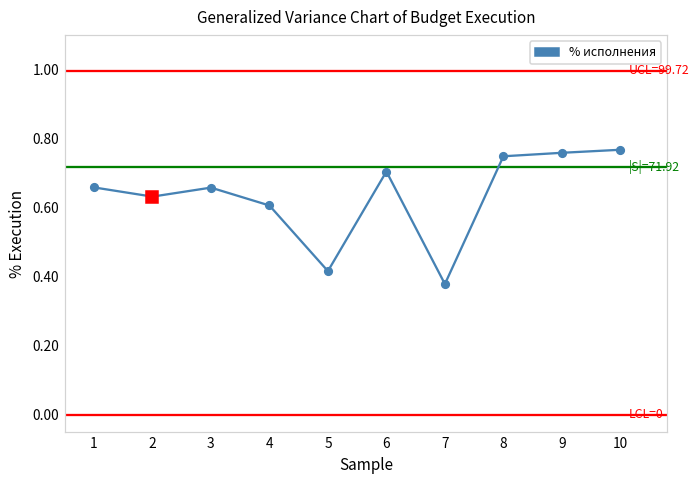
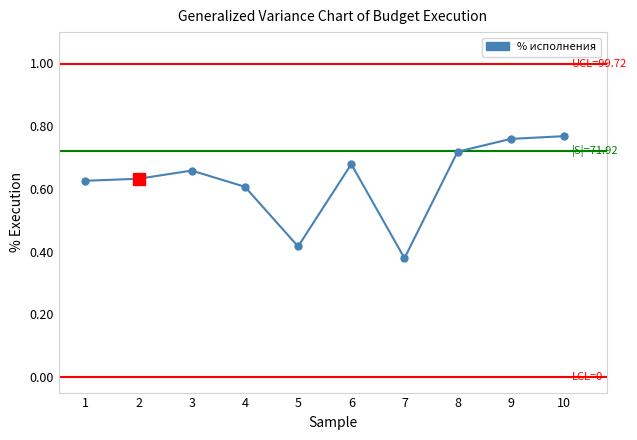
% исполнения, 1: 0.66 -> 0.63
% исполнения, 6: 0.71 -> 0.68
% исполнения, 8: 0.75 -> 0.72
